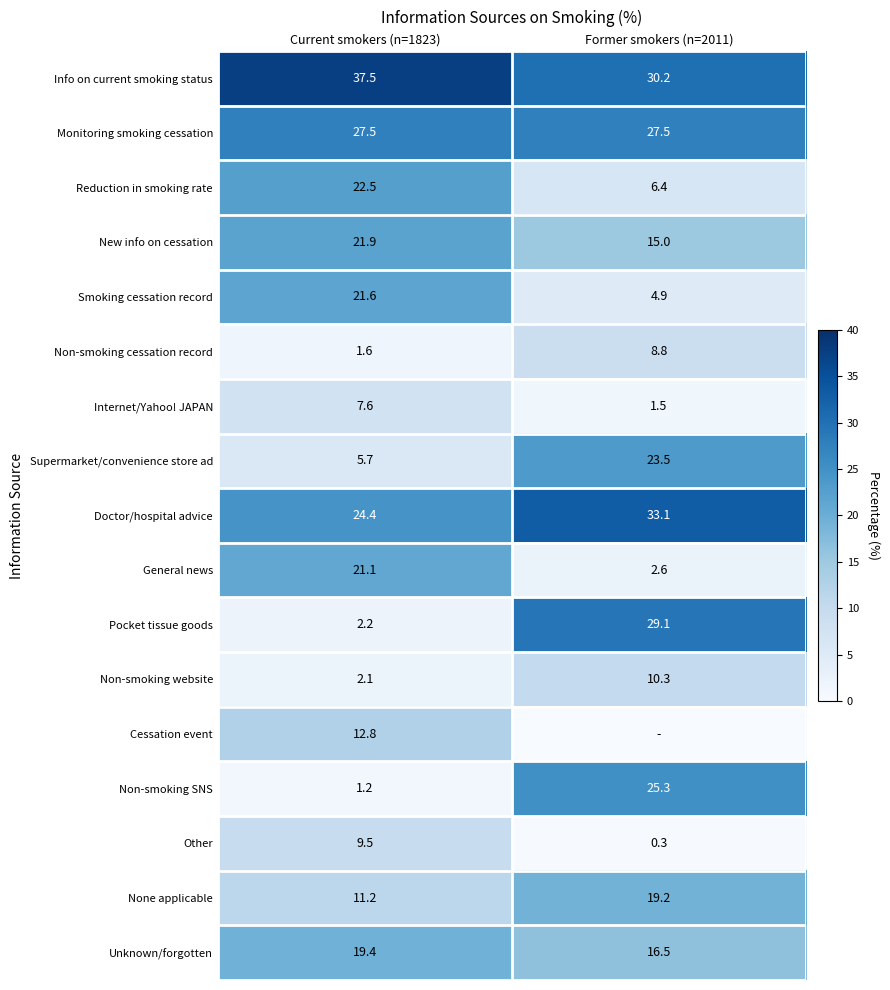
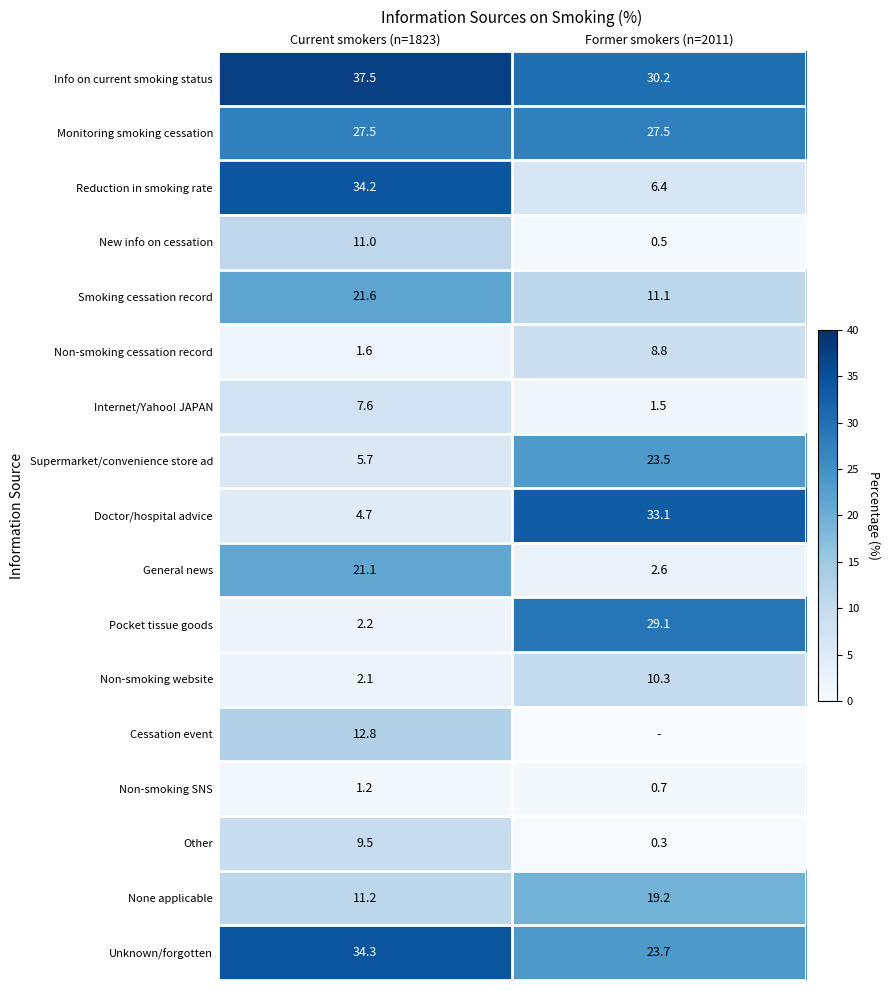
Reduction in smoking rate, Current smokers (n=1823): 22.5 -> 34.2
New info on cessation, Current smokers (n=1823): 21.9 -> 11.0
New info on cessation, Former smokers (n=2011): 15.0 -> 0.5
Smoking cessation record, Former smokers (n=2011): 4.9 -> 11.1
Doctor/hospital advice, Current smokers (n=1823): 24.4 -> 4.7
Non-smoking SNS, Former smokers (n=2011): 25.3 -> 0.7
Unknown/forgotten, Current smokers (n=1823): 19.4 -> 34.3
Unknown/forgotten, Former smokers (n=2011): 16.5 -> 23.7
